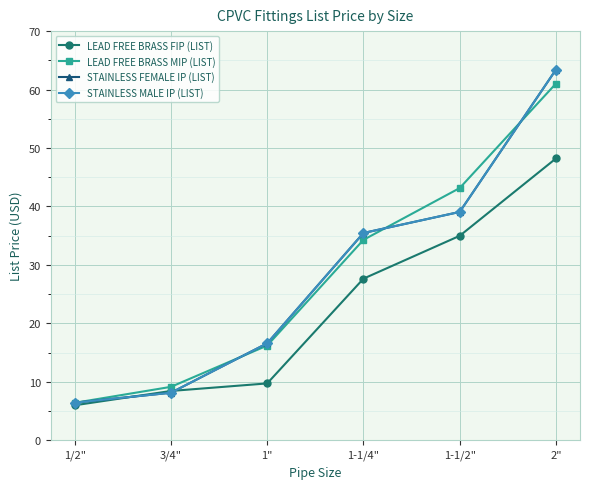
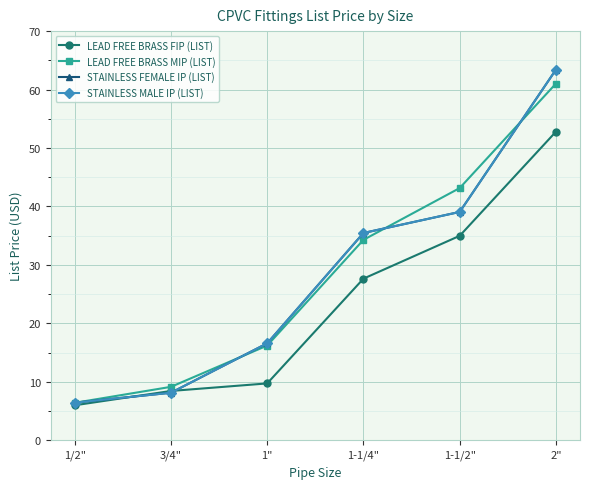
LEAD FREE BRASS FIP (LIST), 2": 48 -> 53
